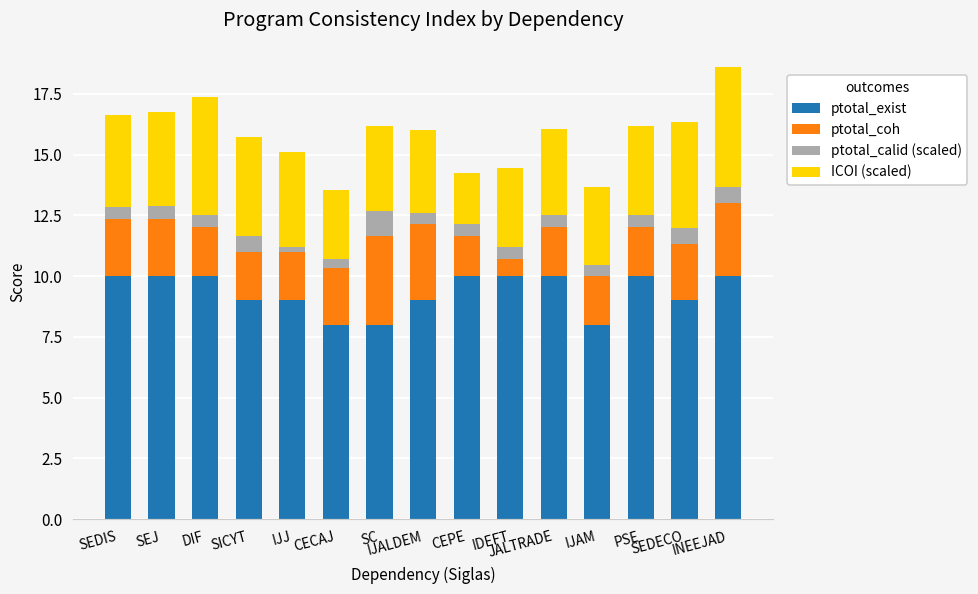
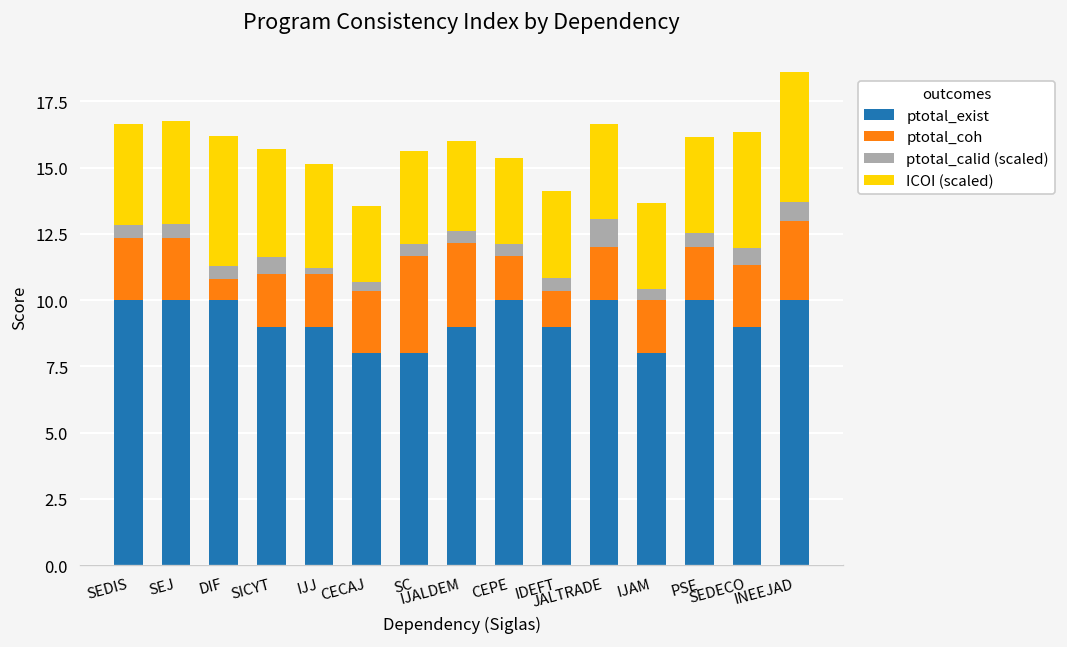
ptotal_coh, DIF: 2.0 -> 0.8
ptotal_calid (scaled), SC: 1.0 -> 0.5
ICOI (scaled), CEPE: 2.1 -> 3.2
ptotal_exist, IDEFT: 10 -> 9
ptotal_coh, IDEFT: 0.7 -> 1.3
ptotal_calid (scaled), JALTRADE: 0.5 -> 1.1
